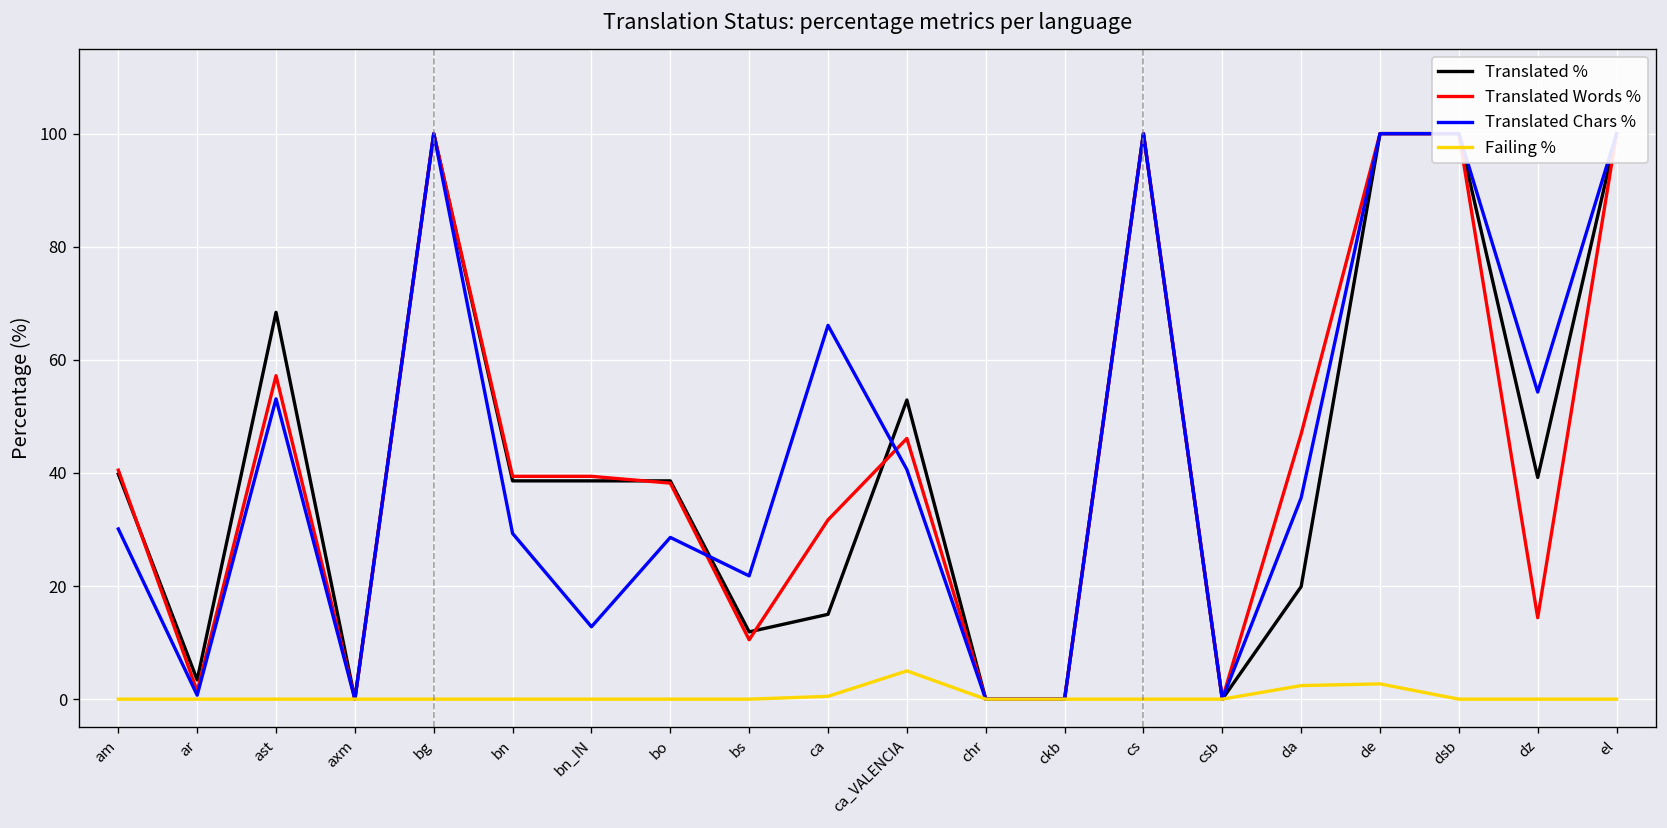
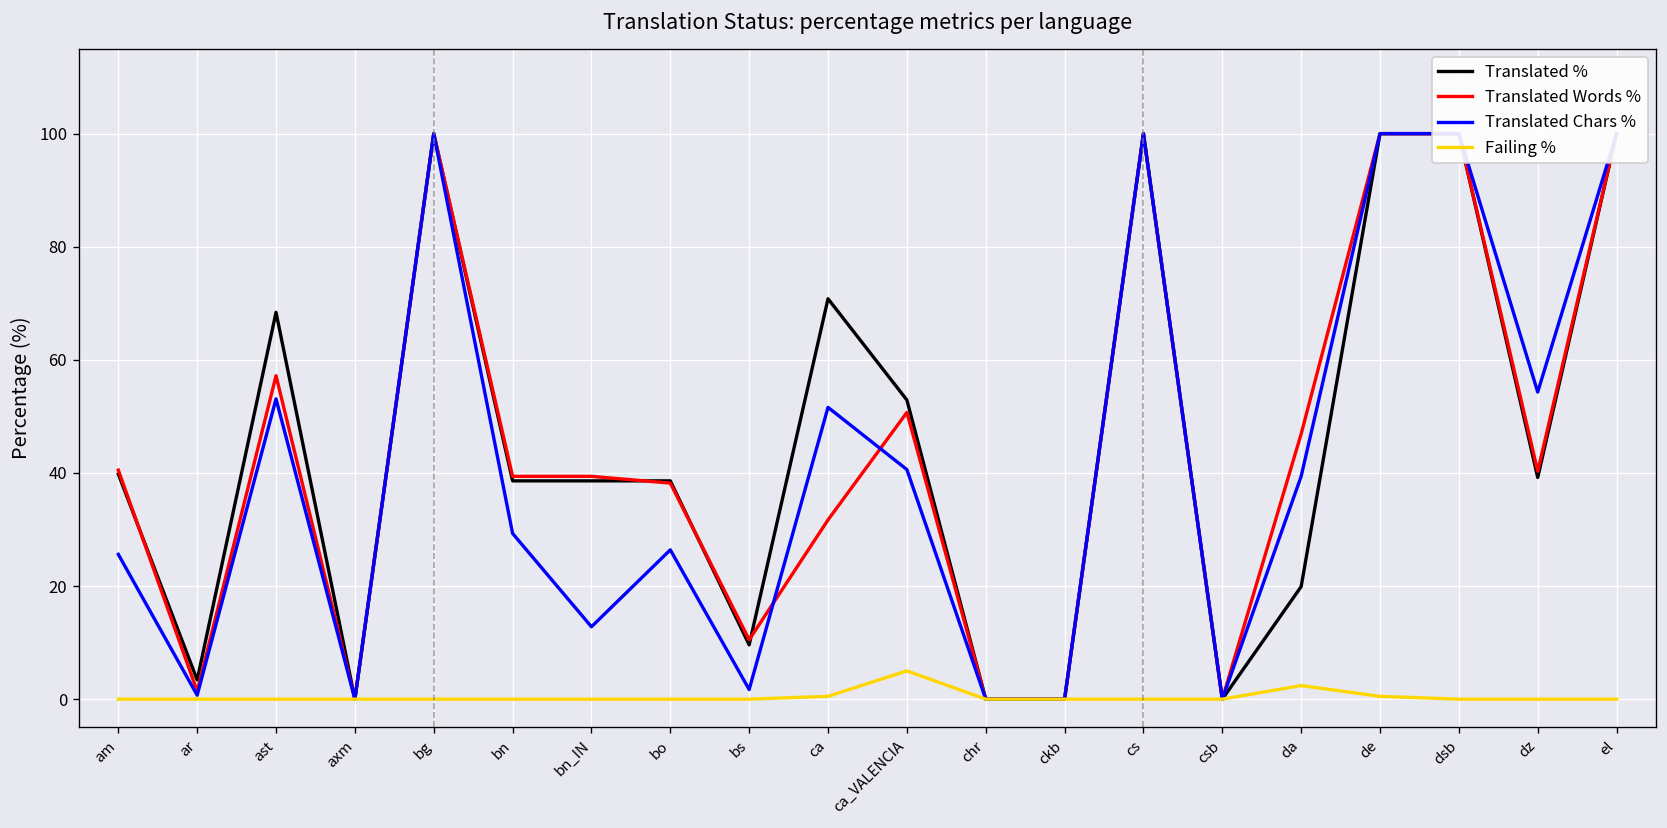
Translated Chars %, am: 30 -> 26
Translated Chars %, bo: 29 -> 26
Translated %, bs: 12 -> 10
Translated Chars %, bs: 22 -> 2
Translated %, ca: 15 -> 71
Translated Chars %, ca: 66 -> 52
Translated Words %, ca_VALENCIA: 46 -> 51
Translated Chars %, da: 36 -> 39
Failing %, de: 3 -> 1
Translated Words %, dz: 14 -> 40
